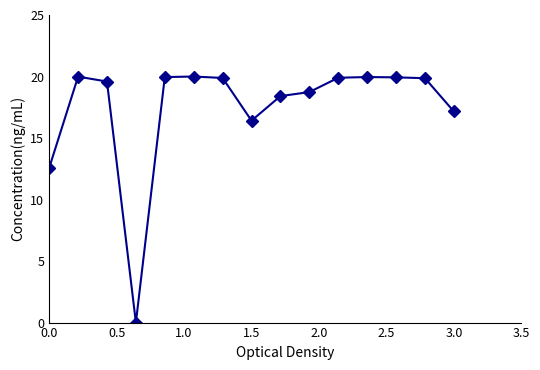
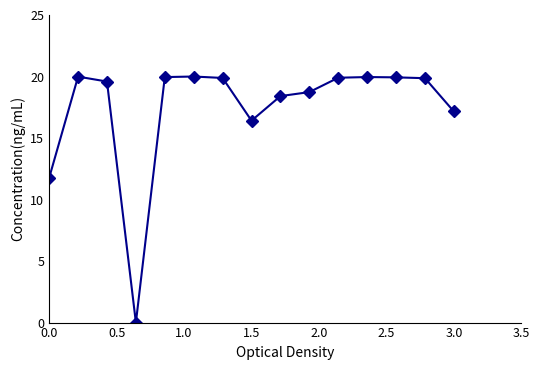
0.0: 12.6 -> 11.8
